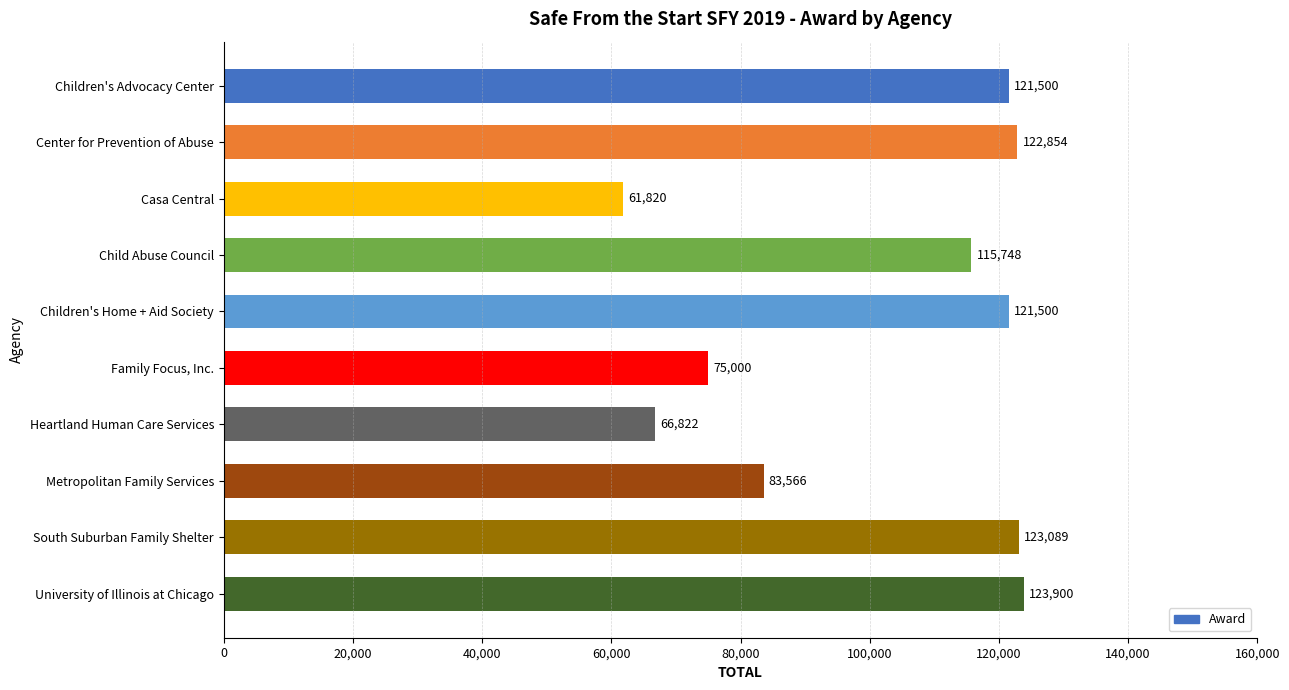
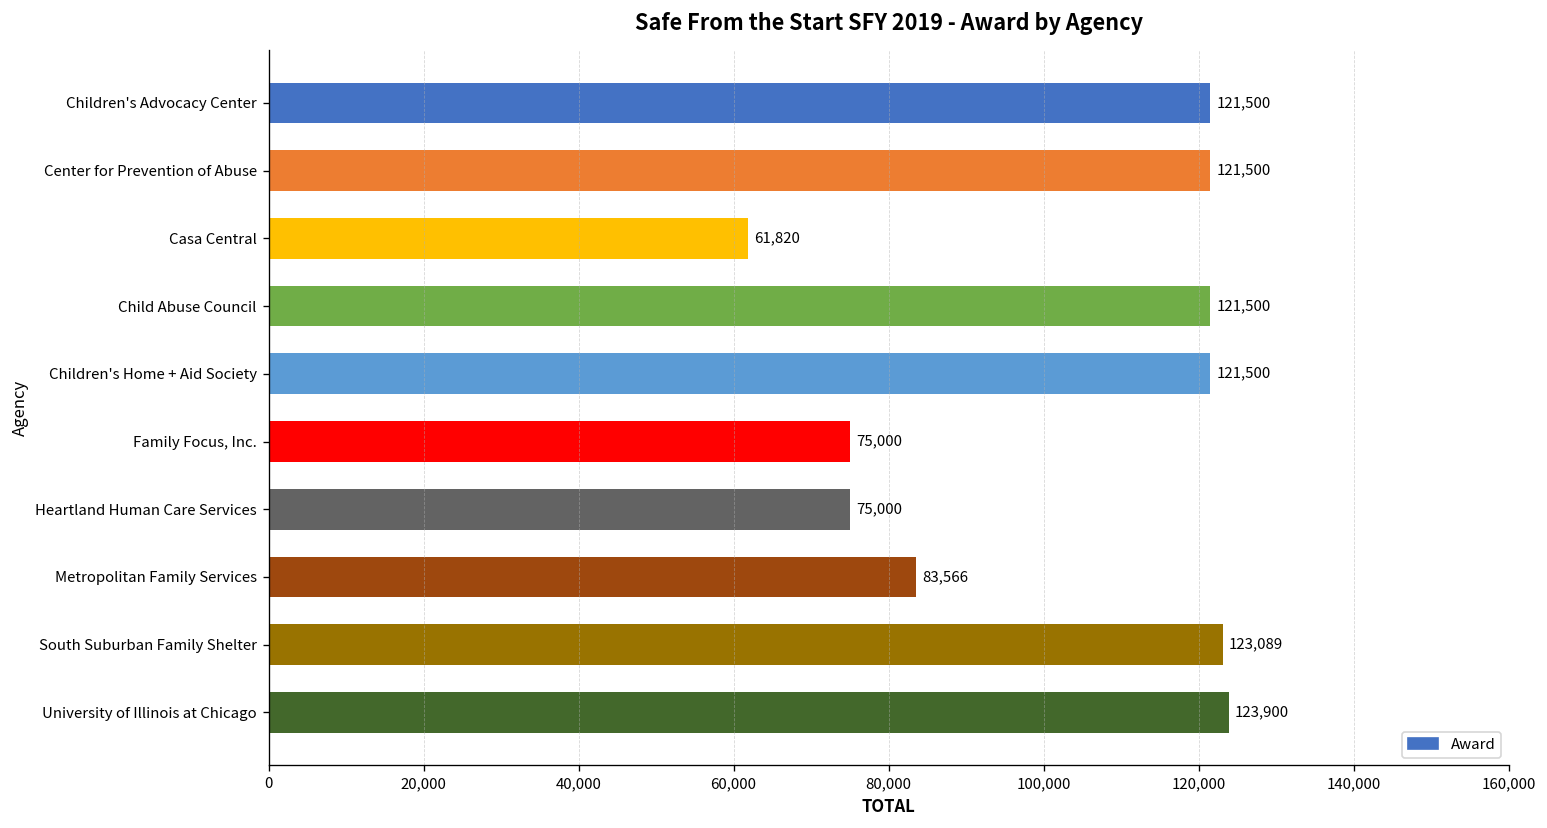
Center for Prevention of Abuse: 122,854 -> 121,500
Child Abuse Council: 115,748 -> 121,500
Heartland Human Care Services: 66,822 -> 75,000
